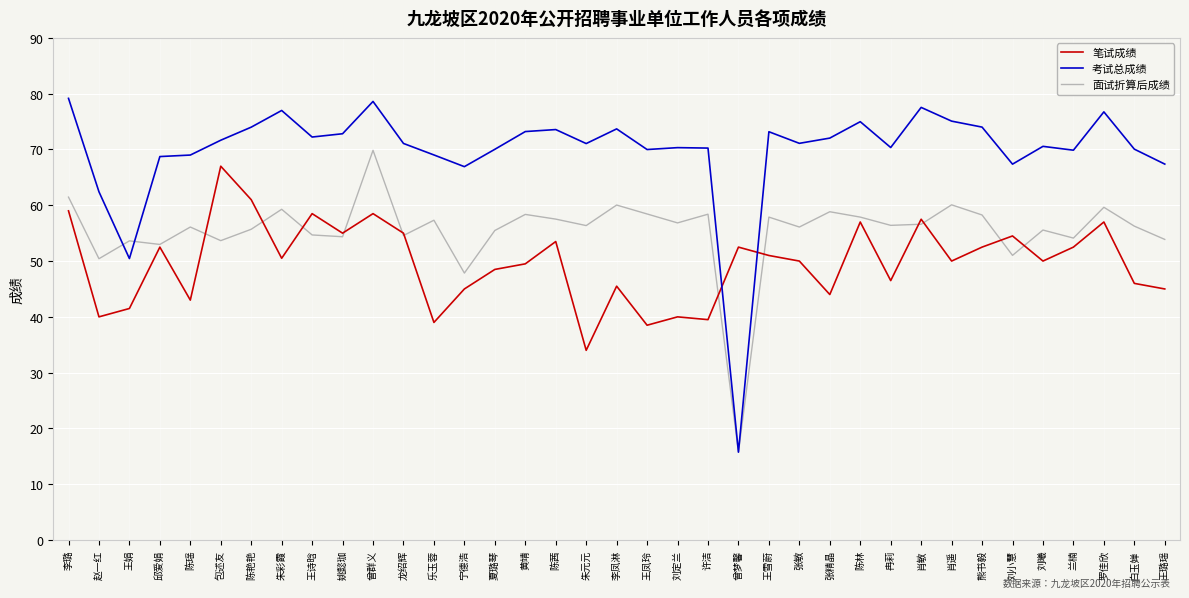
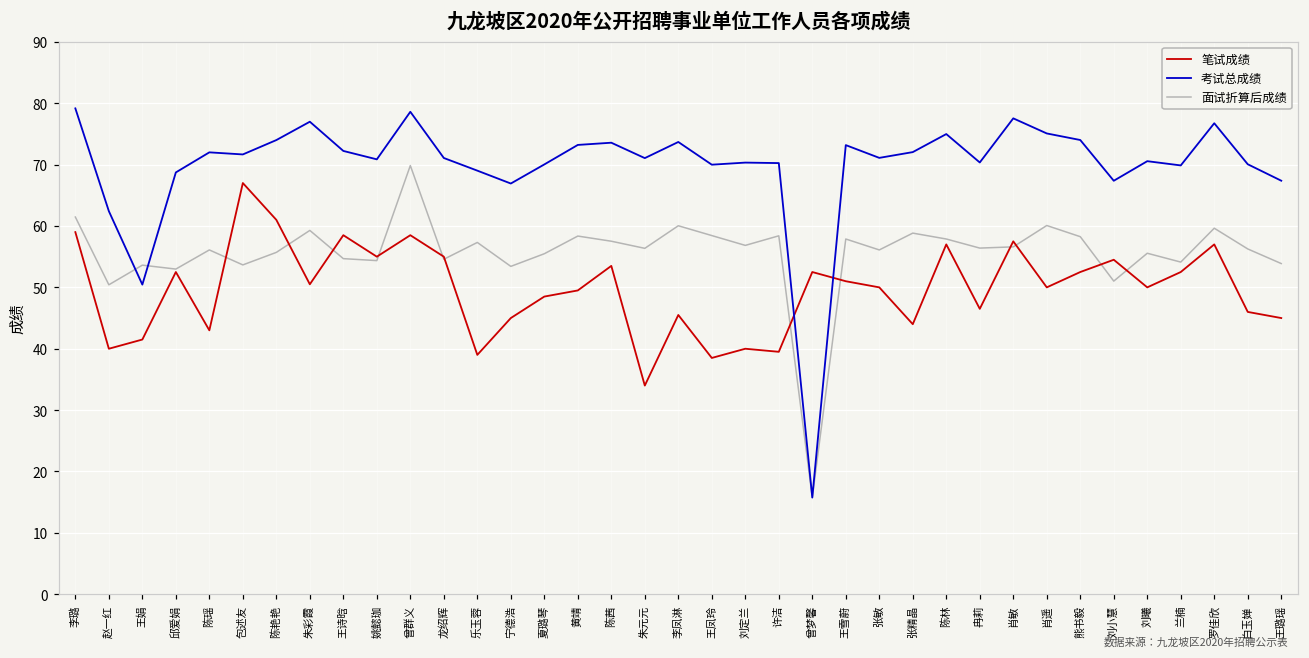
考试总成绩, 陈瑶: 69 -> 72
考试总成绩, 姚懿珈: 73 -> 71
面试折算后成绩, 宁德浩: 48 -> 53
